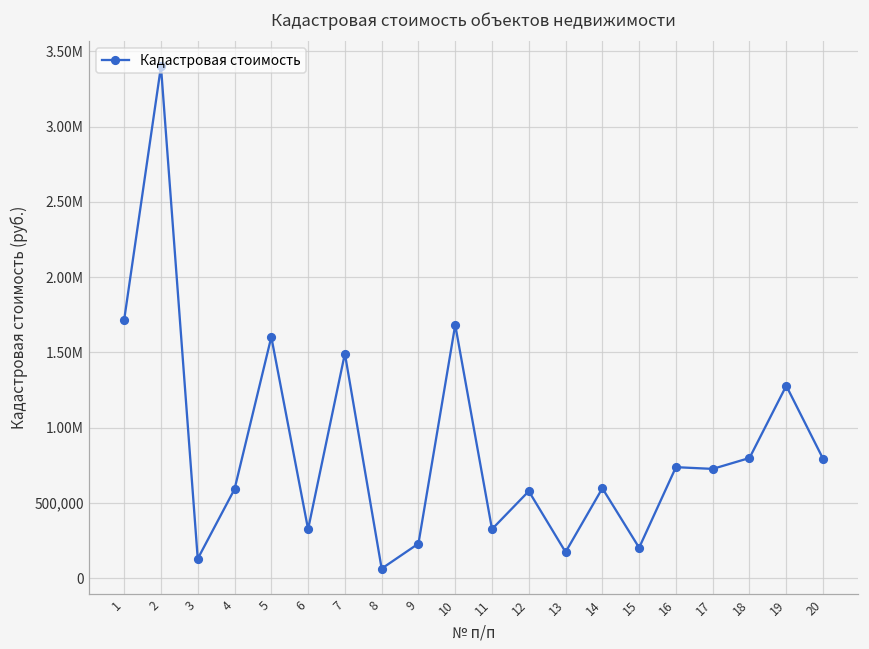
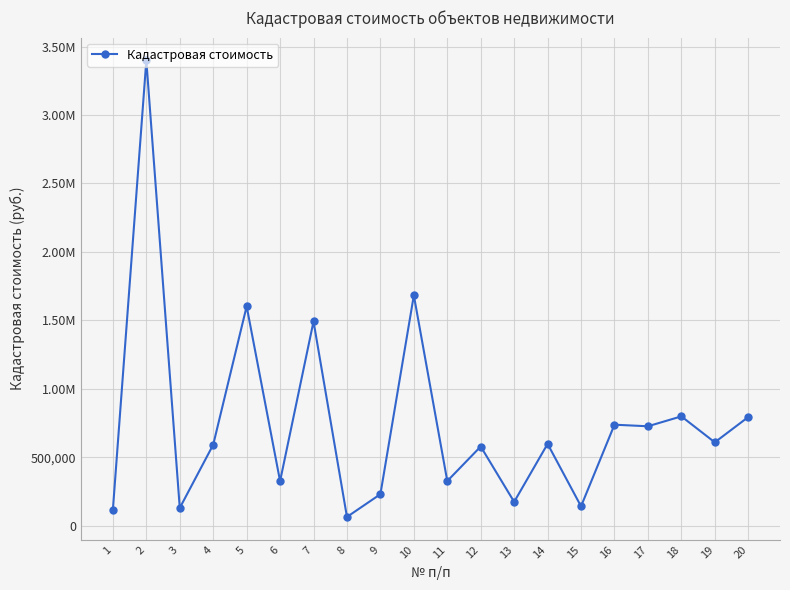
1: 1,720,000 -> 120,000
15: 200,000 -> 140,000
19: 1,280,000 -> 610,000
